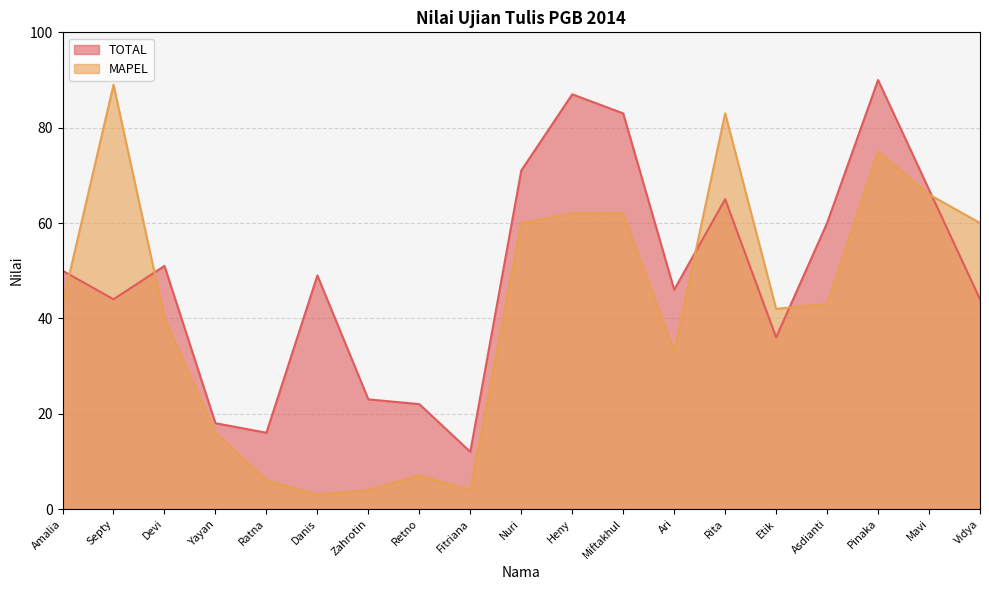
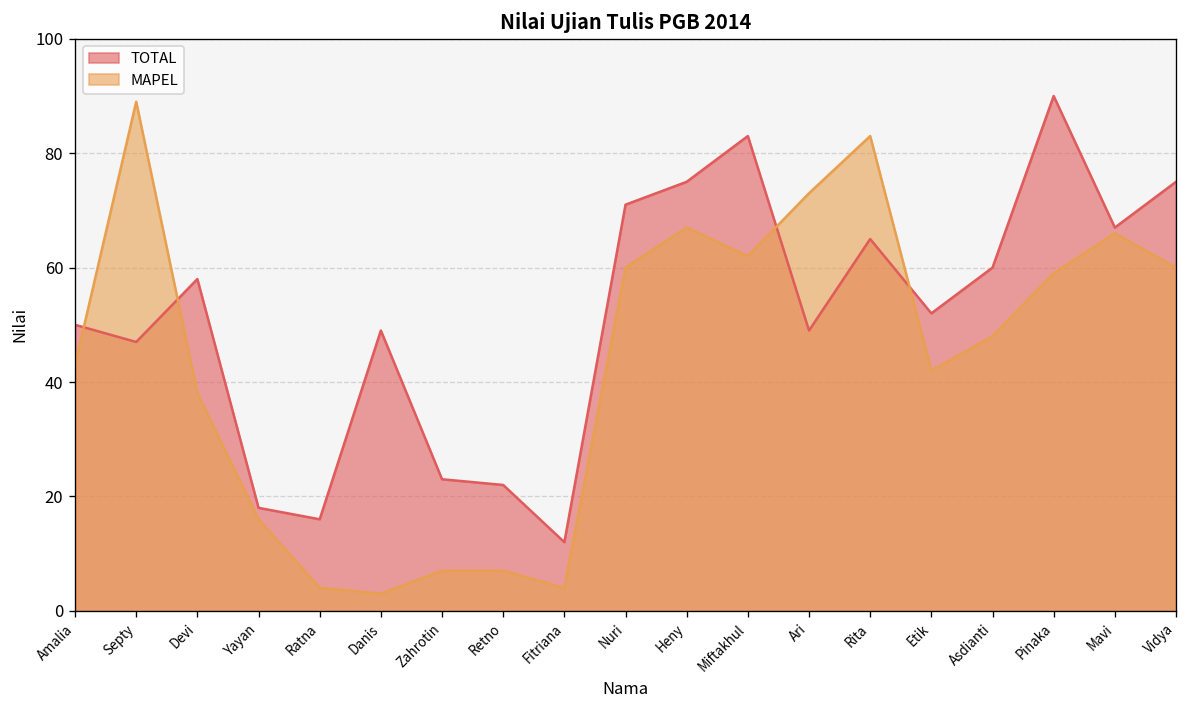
TOTAL, Septy: 44 -> 47
TOTAL, Devi: 51 -> 58
MAPEL, Devi: 40 -> 38
MAPEL, Ratna: 6 -> 4
MAPEL, Zahrotin: 4 -> 7
TOTAL, Heny: 87 -> 75
MAPEL, Heny: 62 -> 67
TOTAL, Ari: 46 -> 49
MAPEL, Ari: 33 -> 73
TOTAL, Etik: 36 -> 52
MAPEL, Asdianti: 43 -> 48
MAPEL, Pinaka: 75 -> 59
TOTAL, Vidya: 44 -> 75
